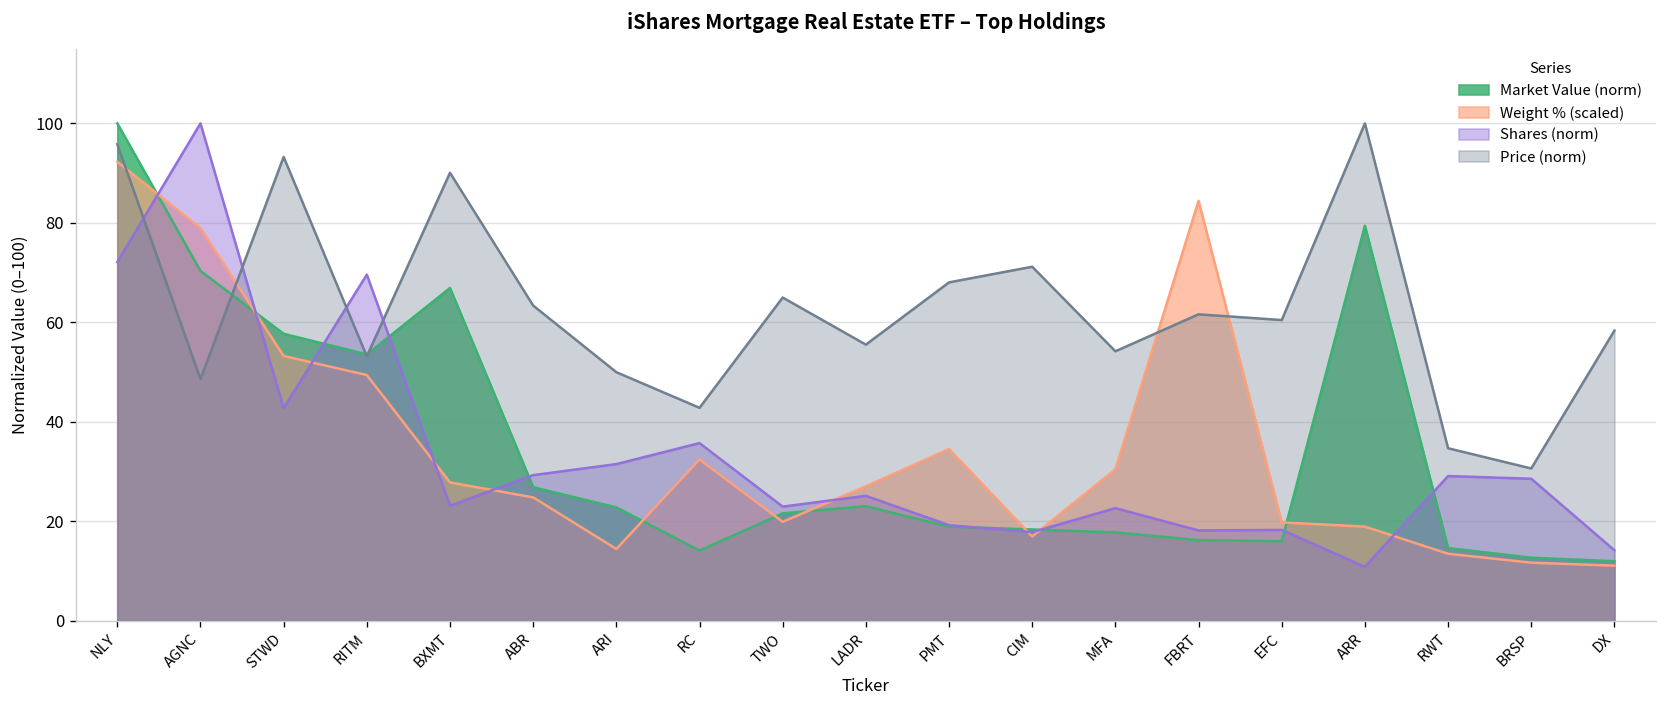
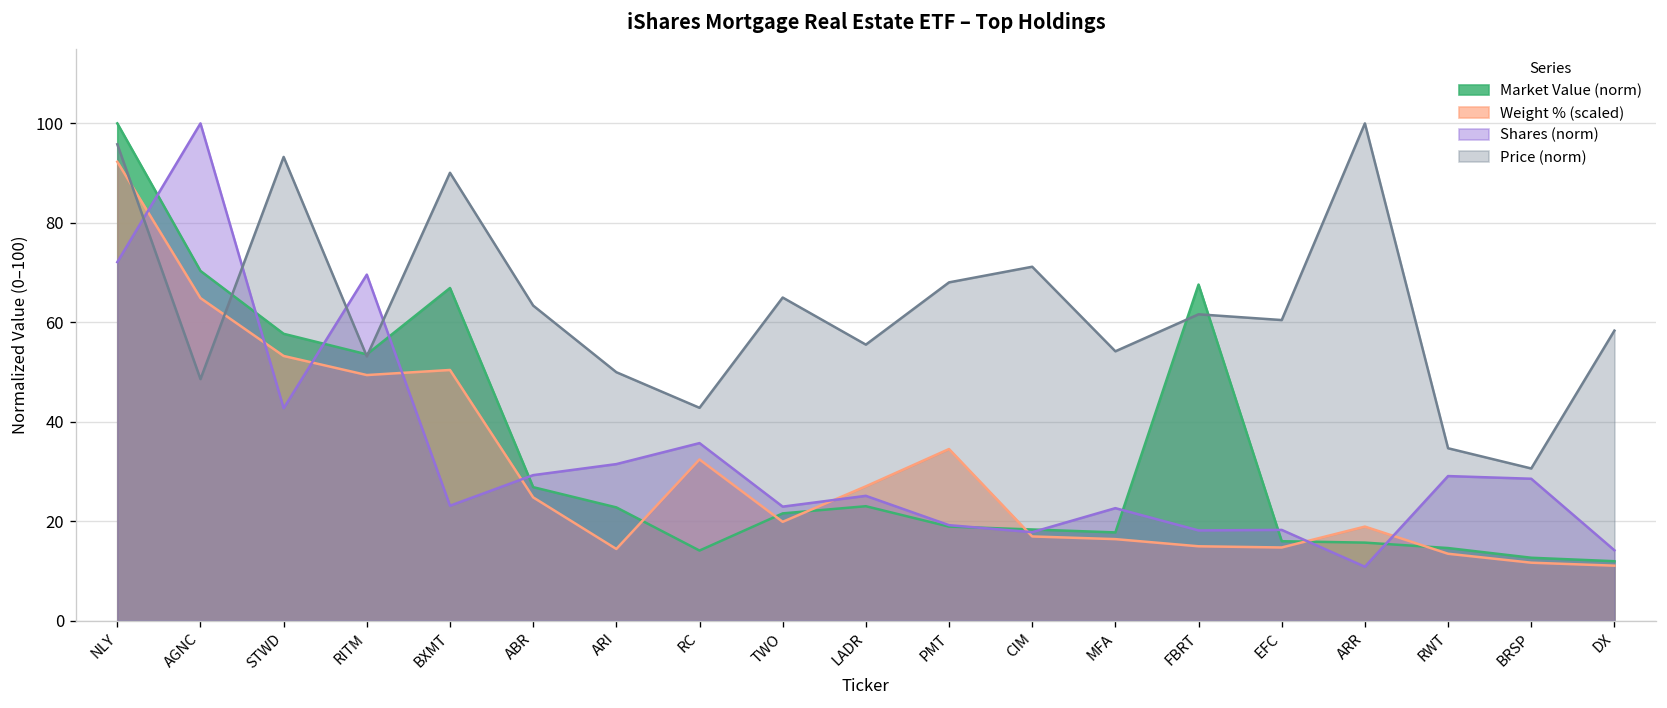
Weight % (scaled), AGNC: 79 -> 65
Weight % (scaled), BXMT: 28 -> 50
Weight % (scaled), MFA: 30 -> 16
Market Value (norm), FBRT: 16 -> 68
Weight % (scaled), FBRT: 84 -> 15
Weight % (scaled), EFC: 20 -> 15
Market Value (norm), ARR: 79 -> 16
